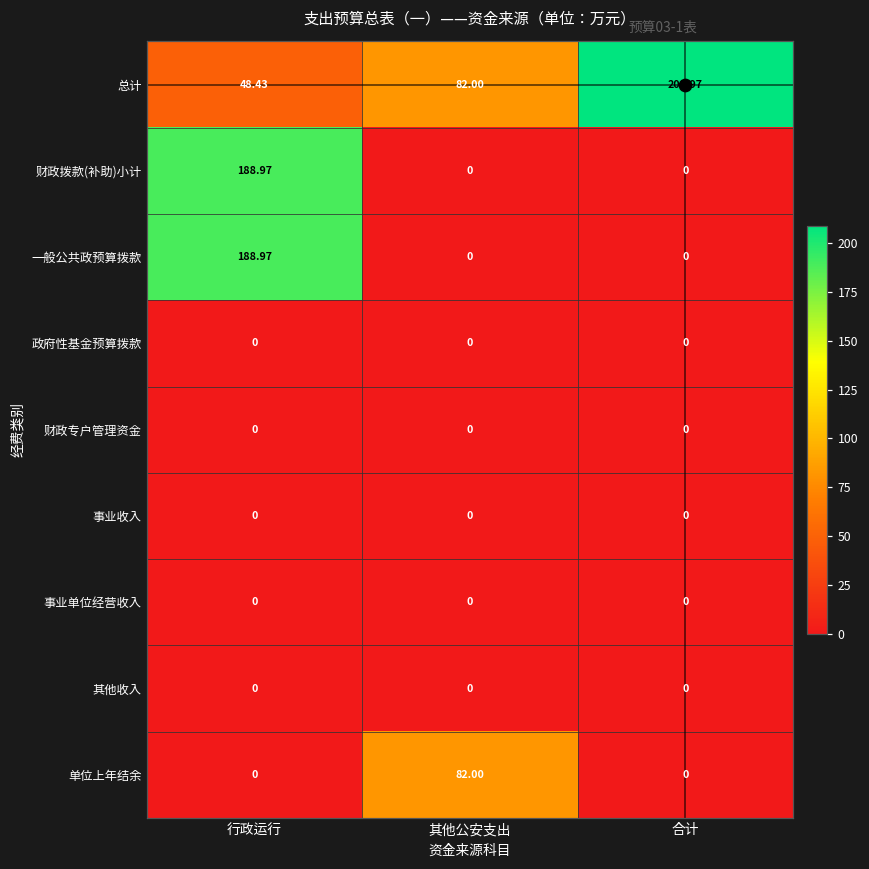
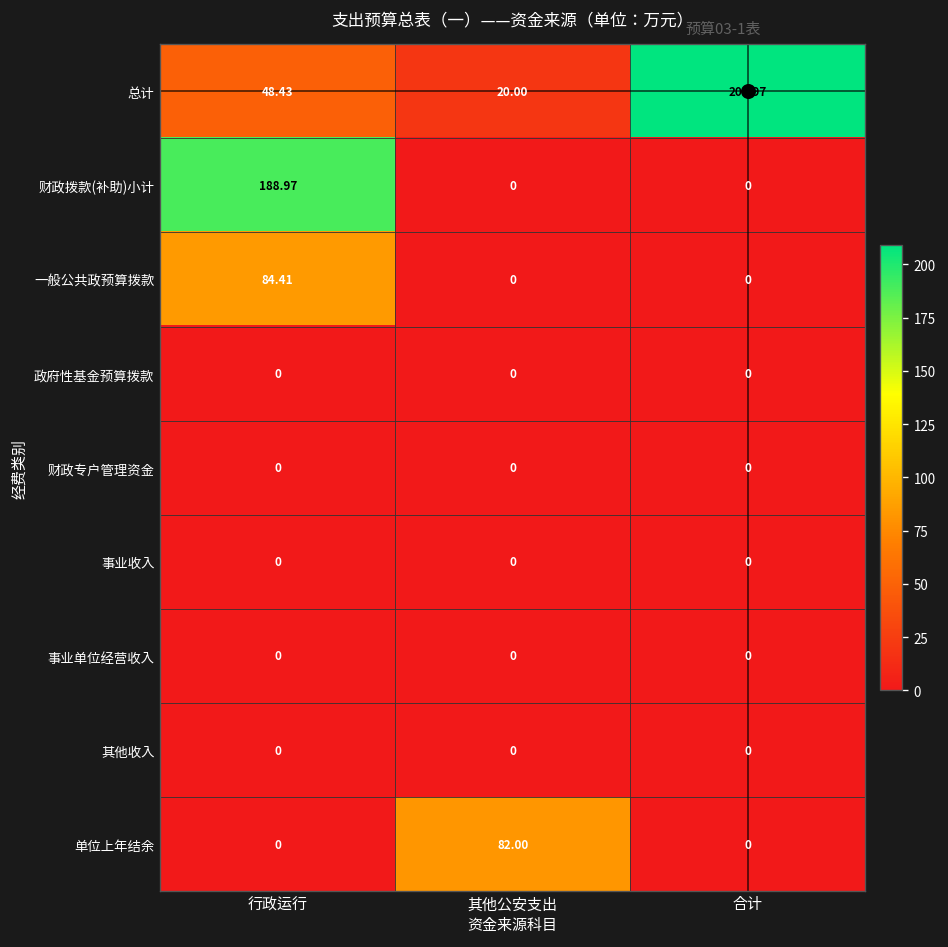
总计, 其他公安支出: 82.00 -> 20.00
一般公共政预算拨款, 行政运行: 188.97 -> 84.41
